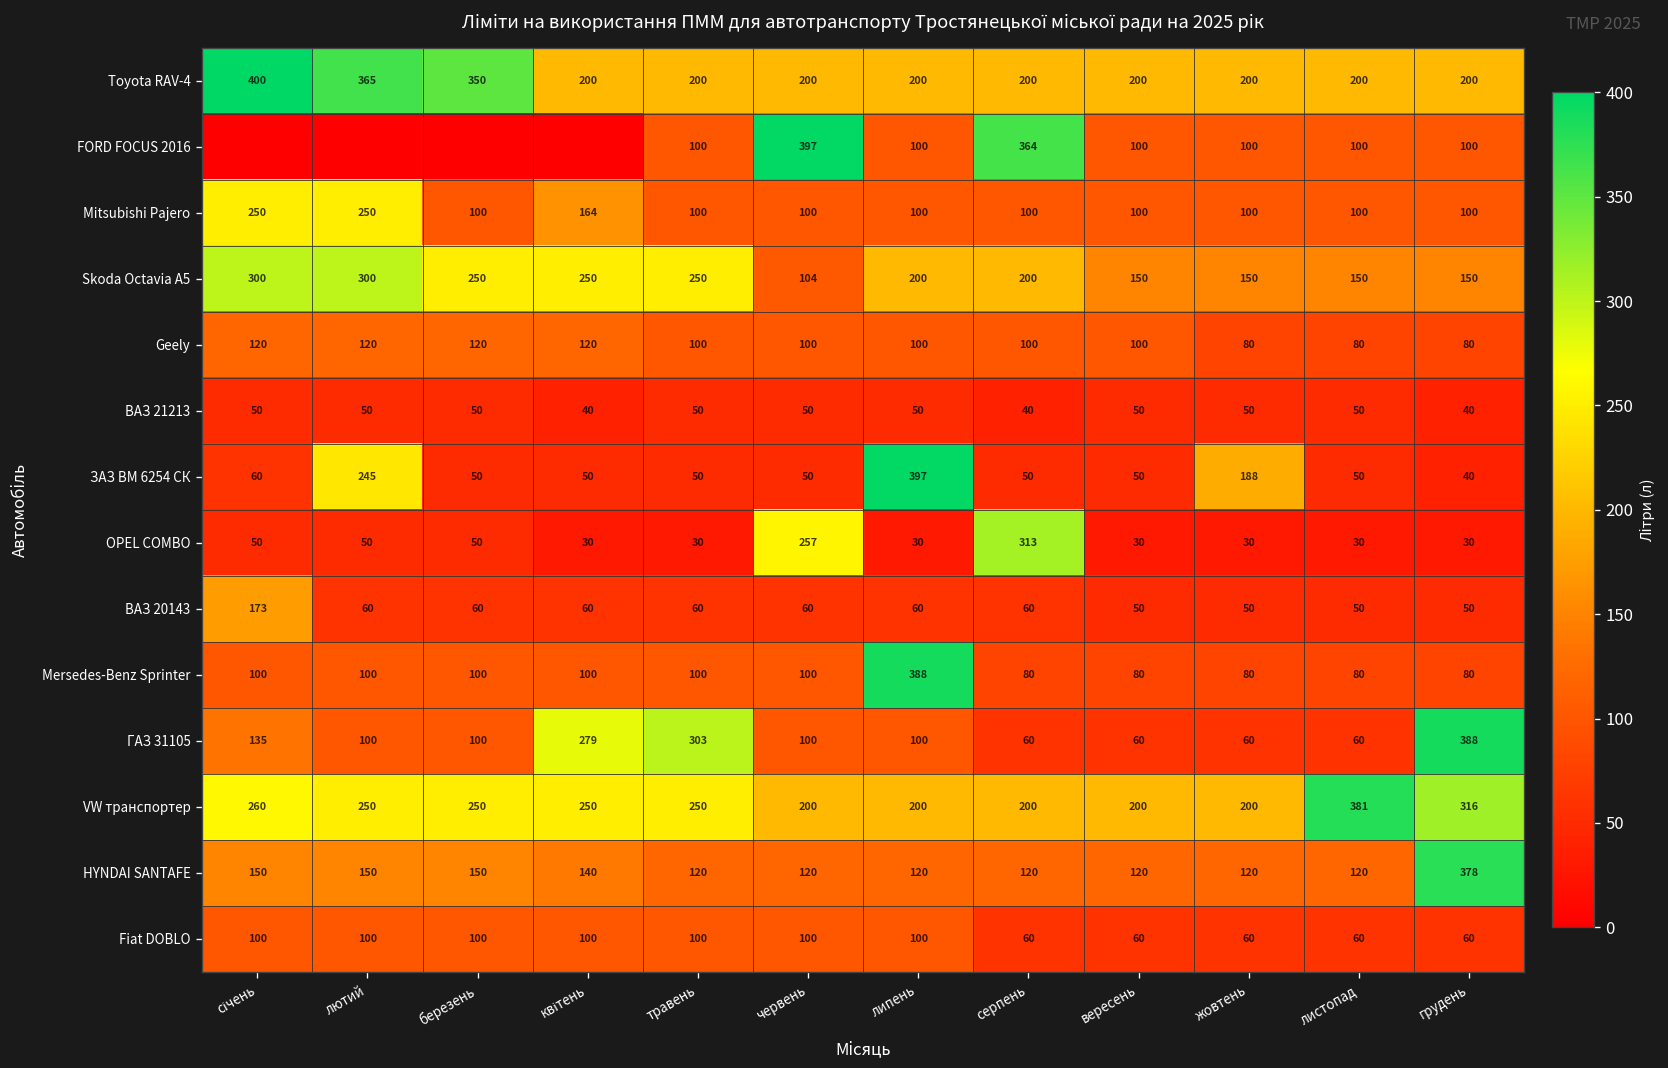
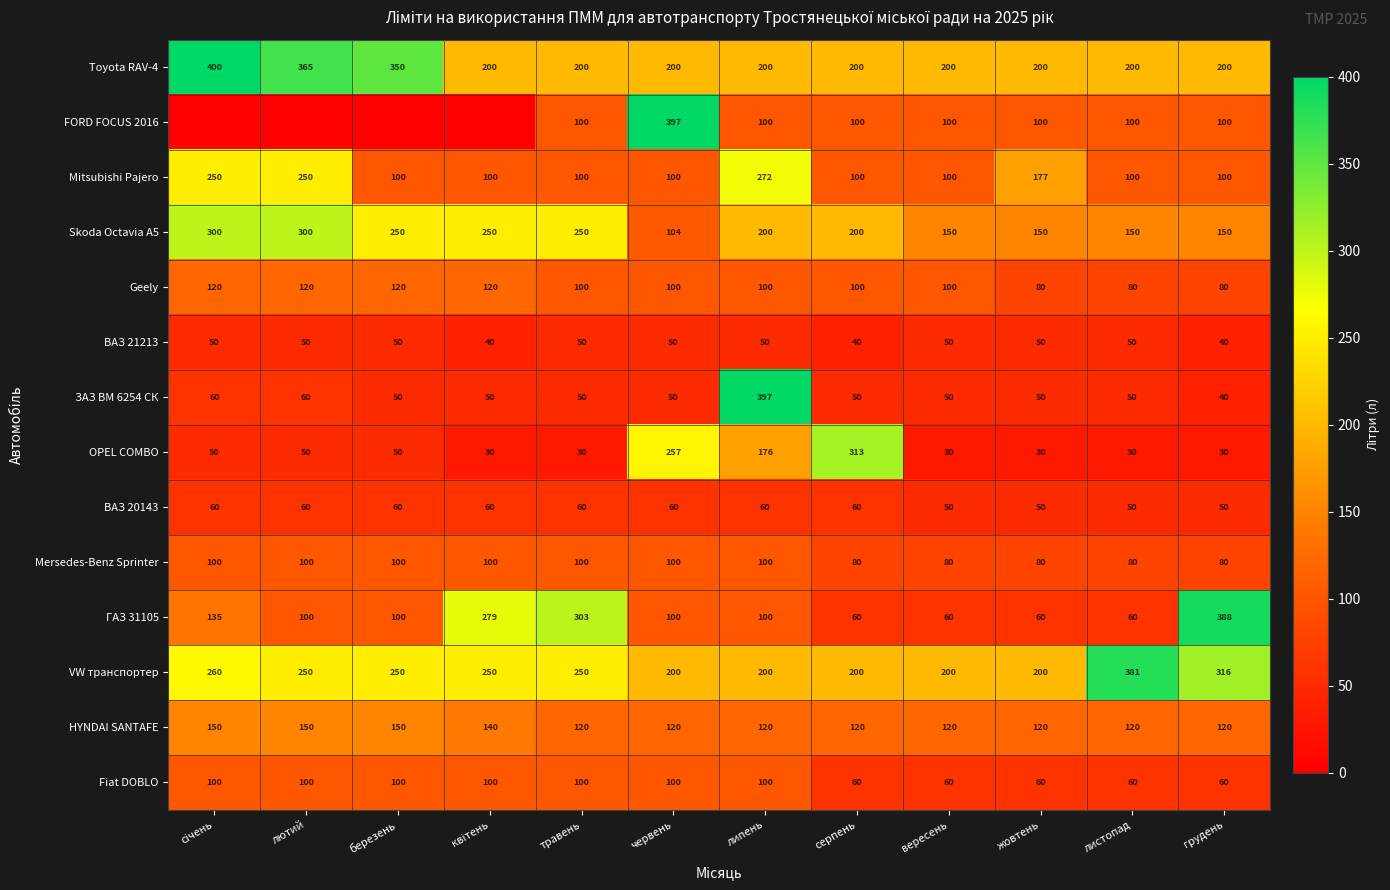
FORD FOCUS 2016, серпень: 364 -> 100
Mitsubishi Pajero, квітень: 164 -> 100
Mitsubishi Pajero, липень: 100 -> 272
Mitsubishi Pajero, жовтень: 100 -> 177
ЗАЗ ВМ 6254 СК, лютий: 245 -> 60
ЗАЗ ВМ 6254 СК, жовтень: 188 -> 50
OPEL COMBO, липень: 30 -> 176
ВАЗ 20143, січень: 173 -> 60
Mersedes-Benz Sprinter, липень: 388 -> 100
HYNDAI SANTAFE, грудень: 378 -> 120
